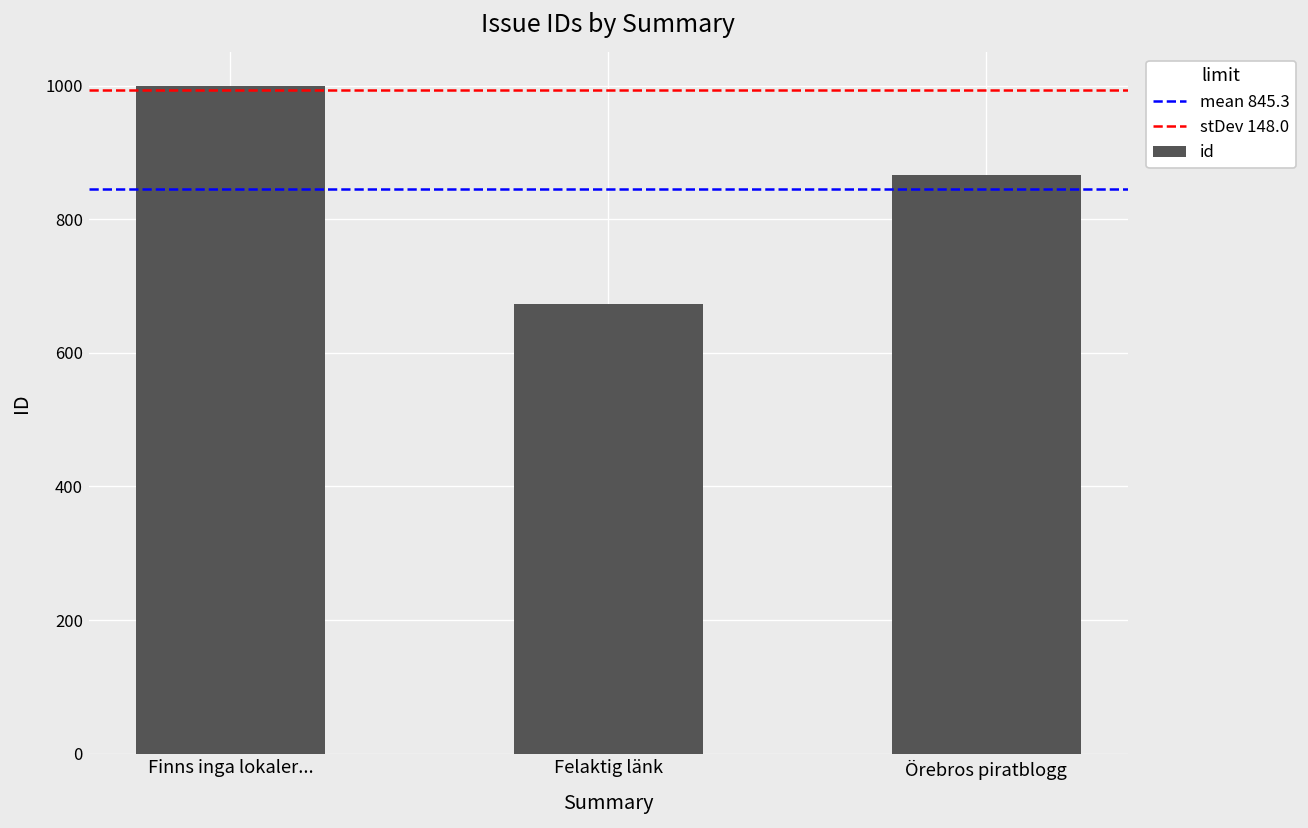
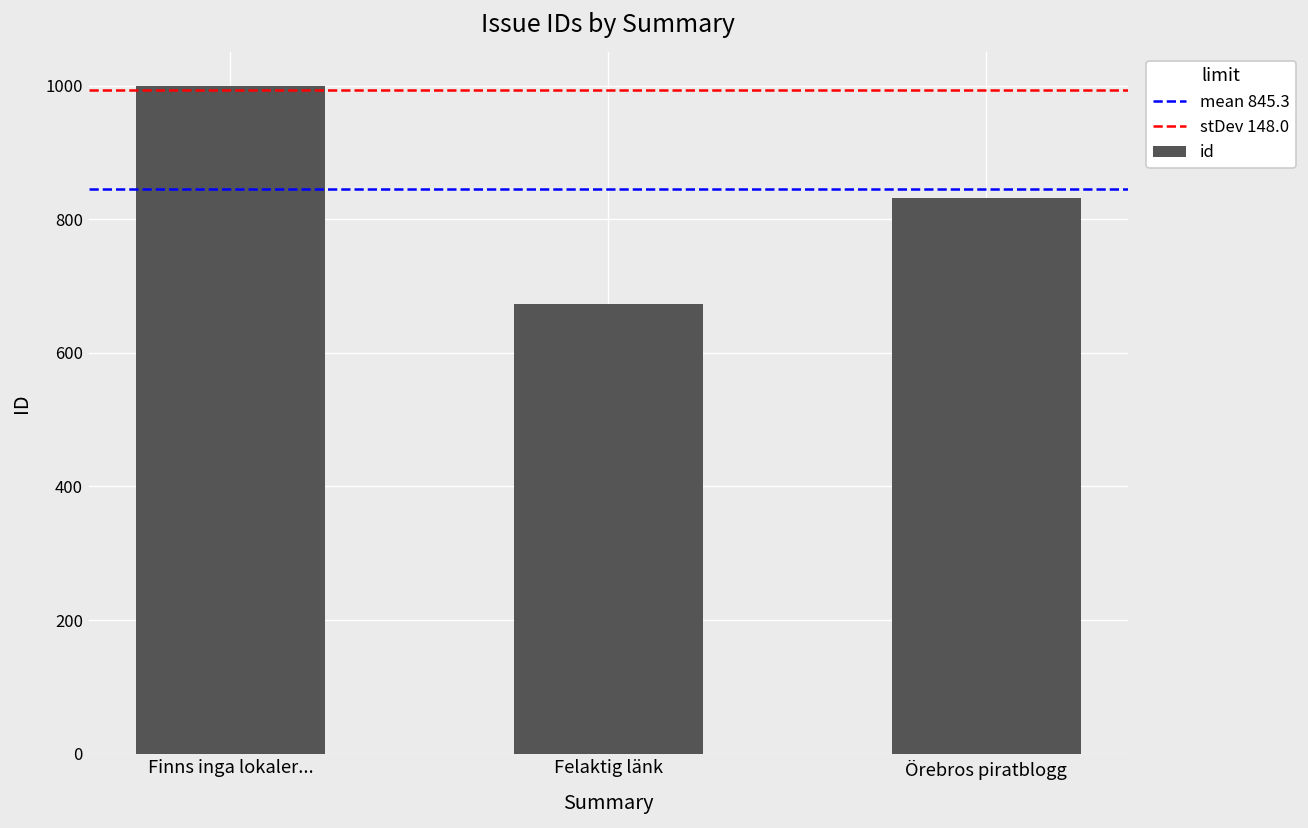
Örebros piratblogg: 870 -> 830
